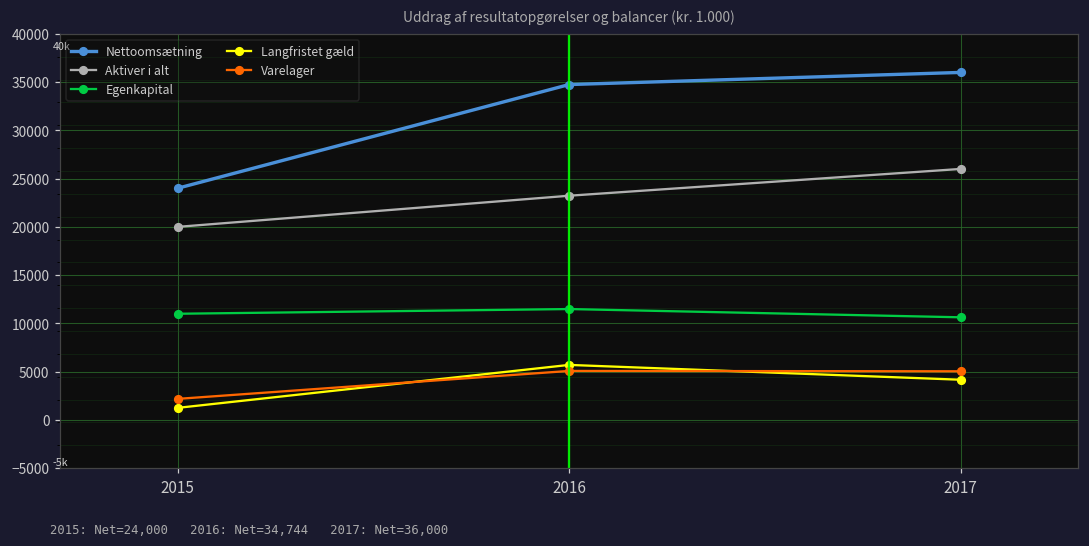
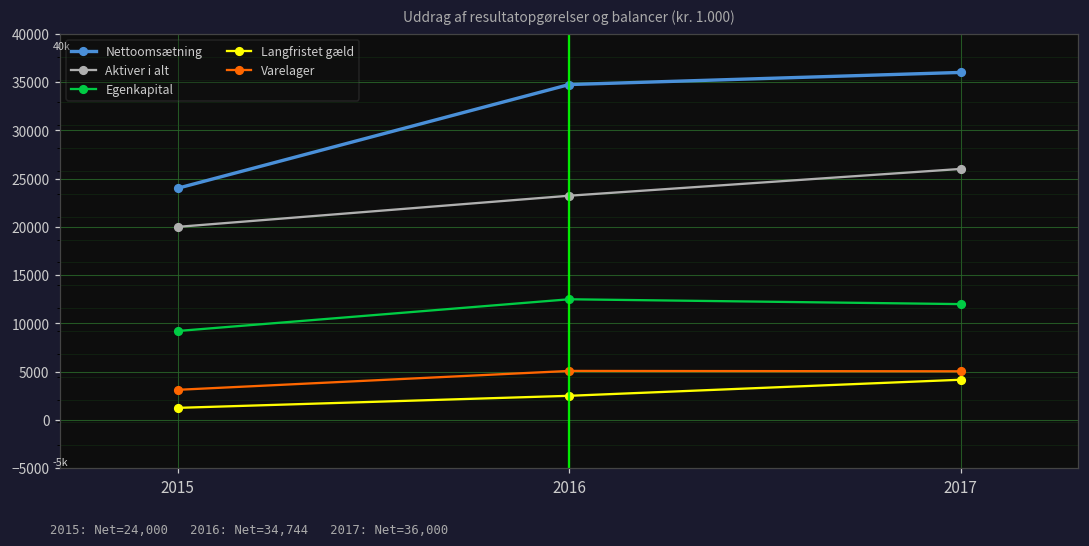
Egenkapital, 2015: 11000 -> 9000
Varelager, 2015: 2000 -> 3000
Egenkapital, 2016: 11000 -> 13000
Langfristet gæld, 2016: 6000 -> 3000
Egenkapital, 2017: 11000 -> 12000
